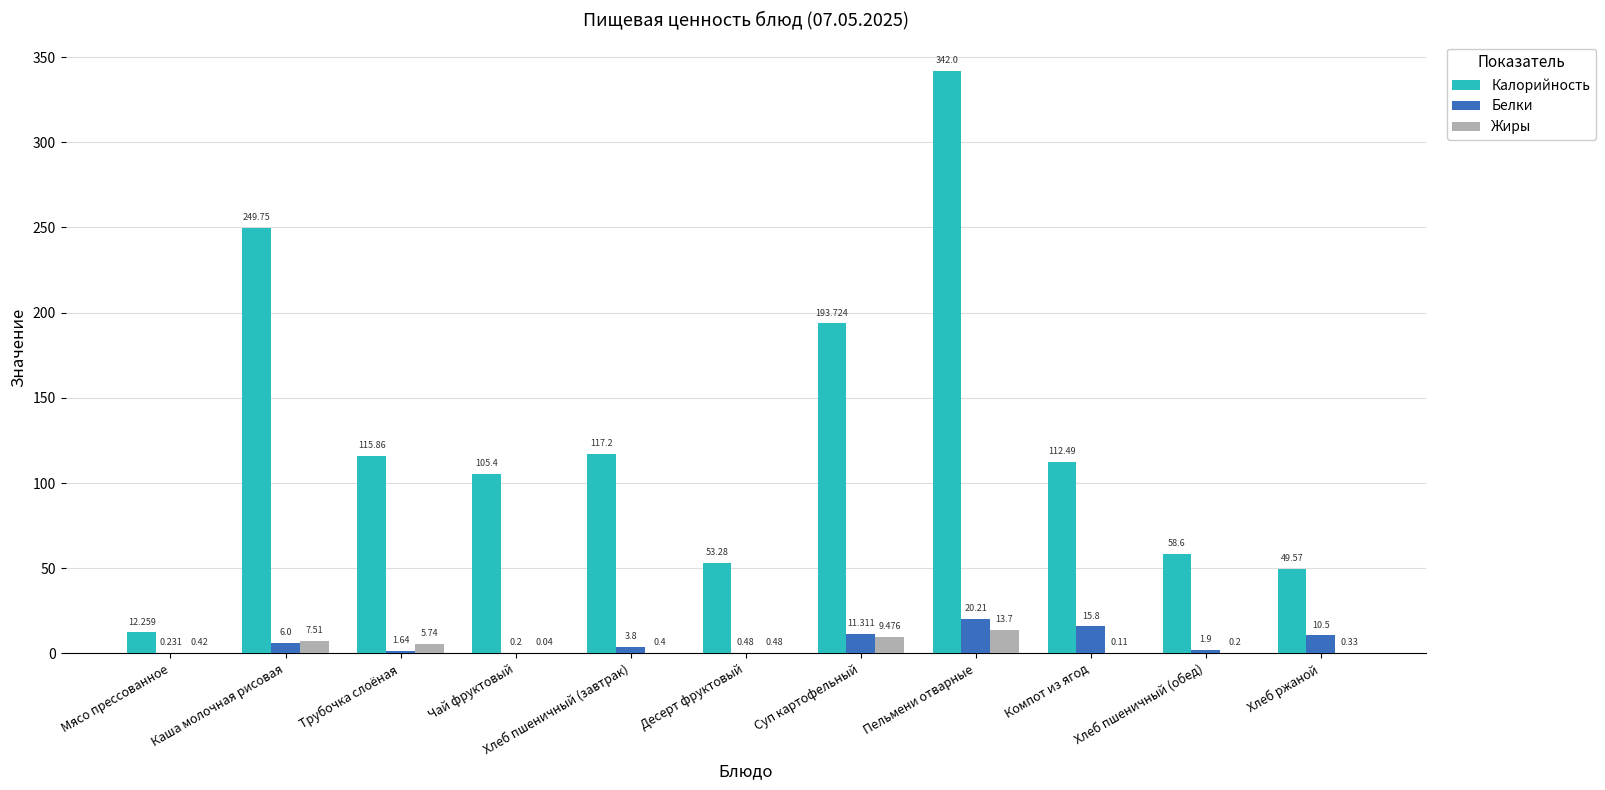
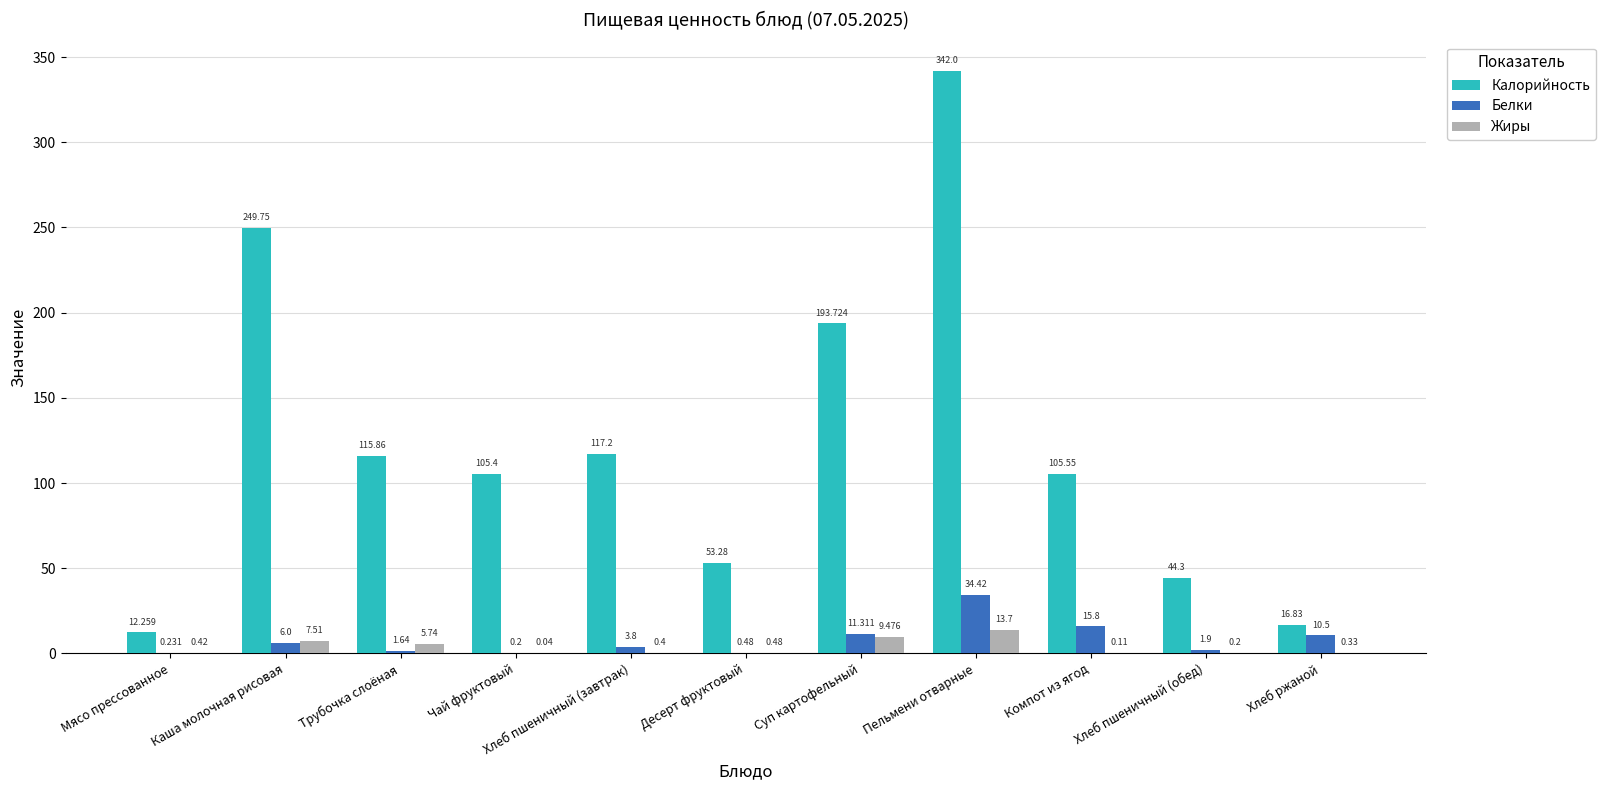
Белки, Пельмени отварные: 20.21 -> 34.42
Калорийность, Компот из ягод: 112.49 -> 105.55
Калорийность, Хлеб пшеничный (обед): 58.6 -> 44.3
Калорийность, Хлеб ржаной: 49.57 -> 16.83
